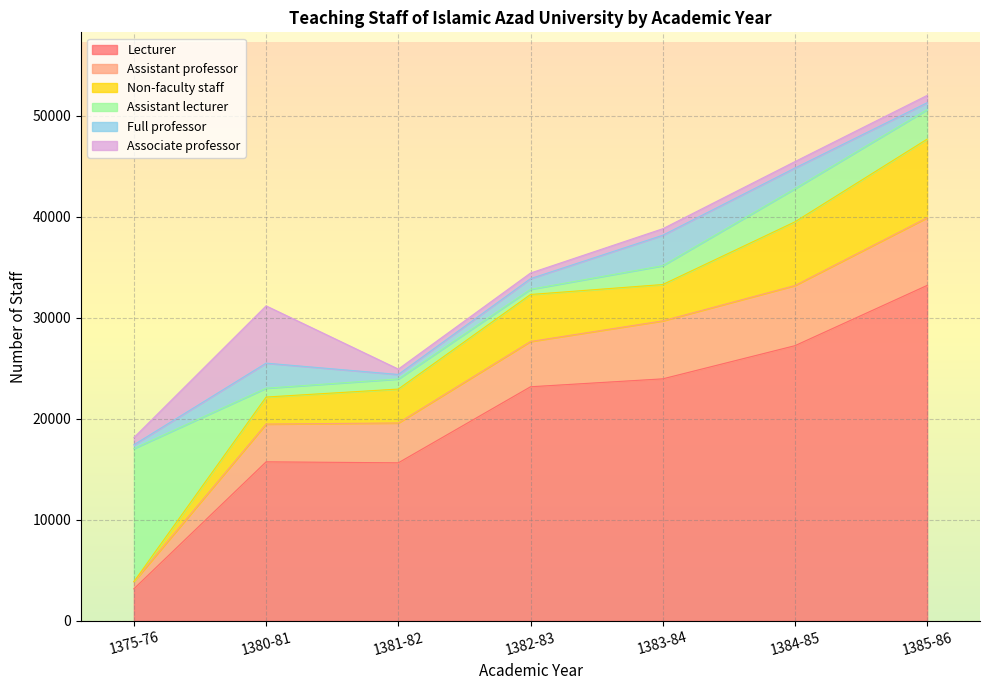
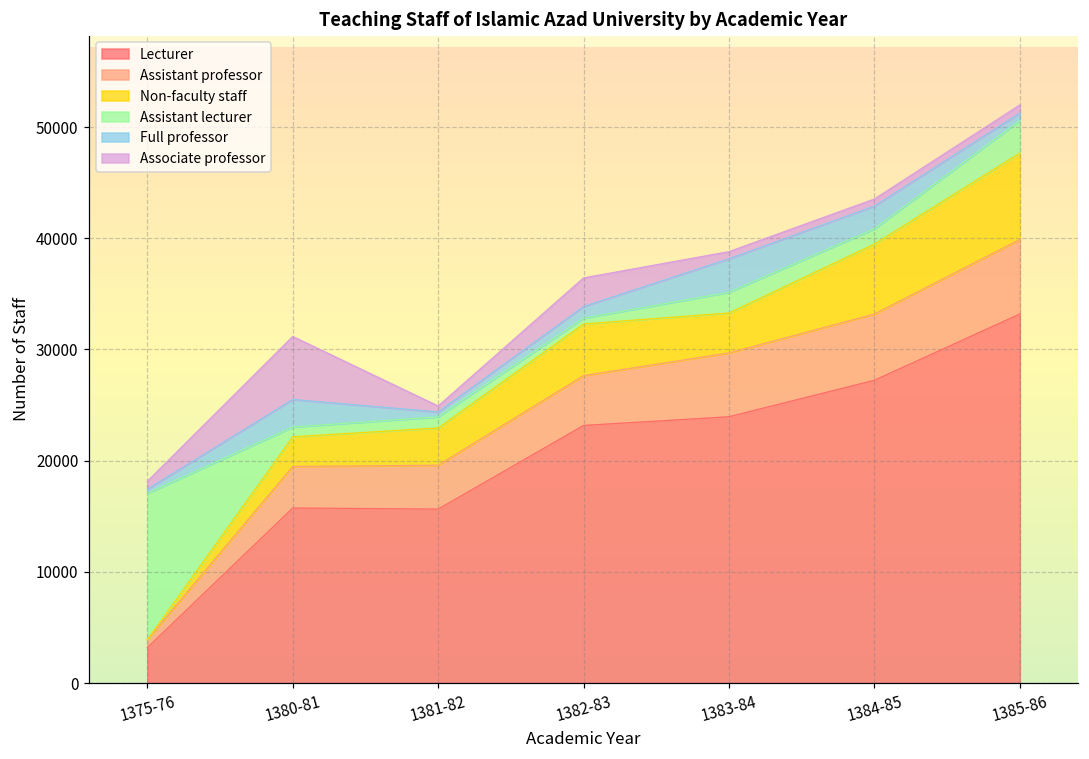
Associate professor, 1382-83: 600 -> 2600
Assistant lecturer, 1384-85: 3300 -> 1400
